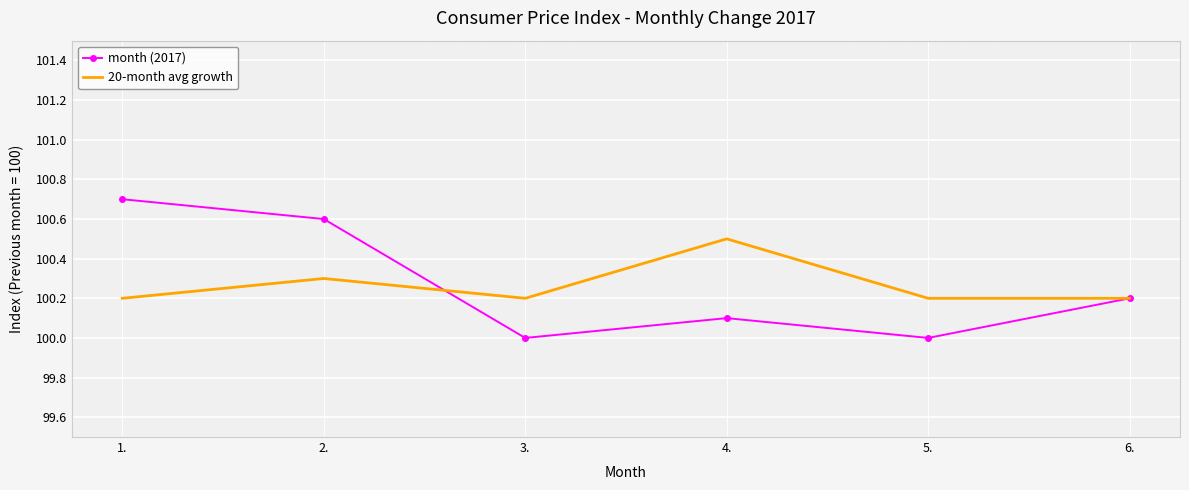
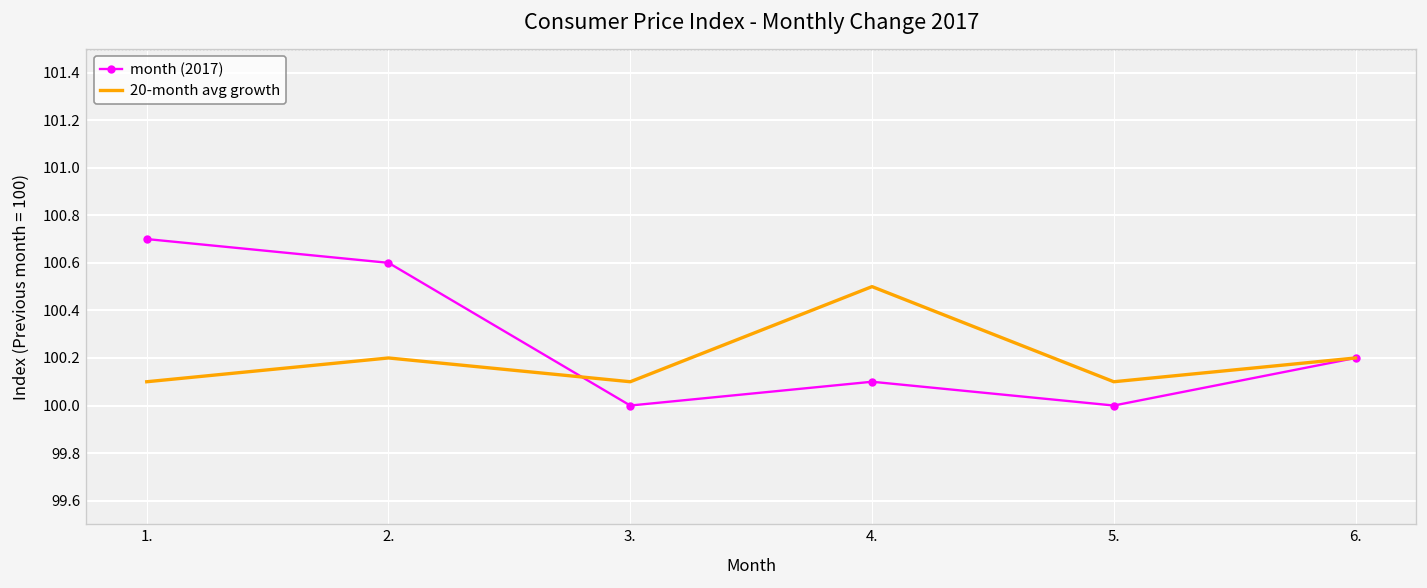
20-month avg growth, 1.: 100.2 -> 100.1
20-month avg growth, 2.: 100.3 -> 100.2
20-month avg growth, 3.: 100.2 -> 100.1
20-month avg growth, 5.: 100.2 -> 100.1
